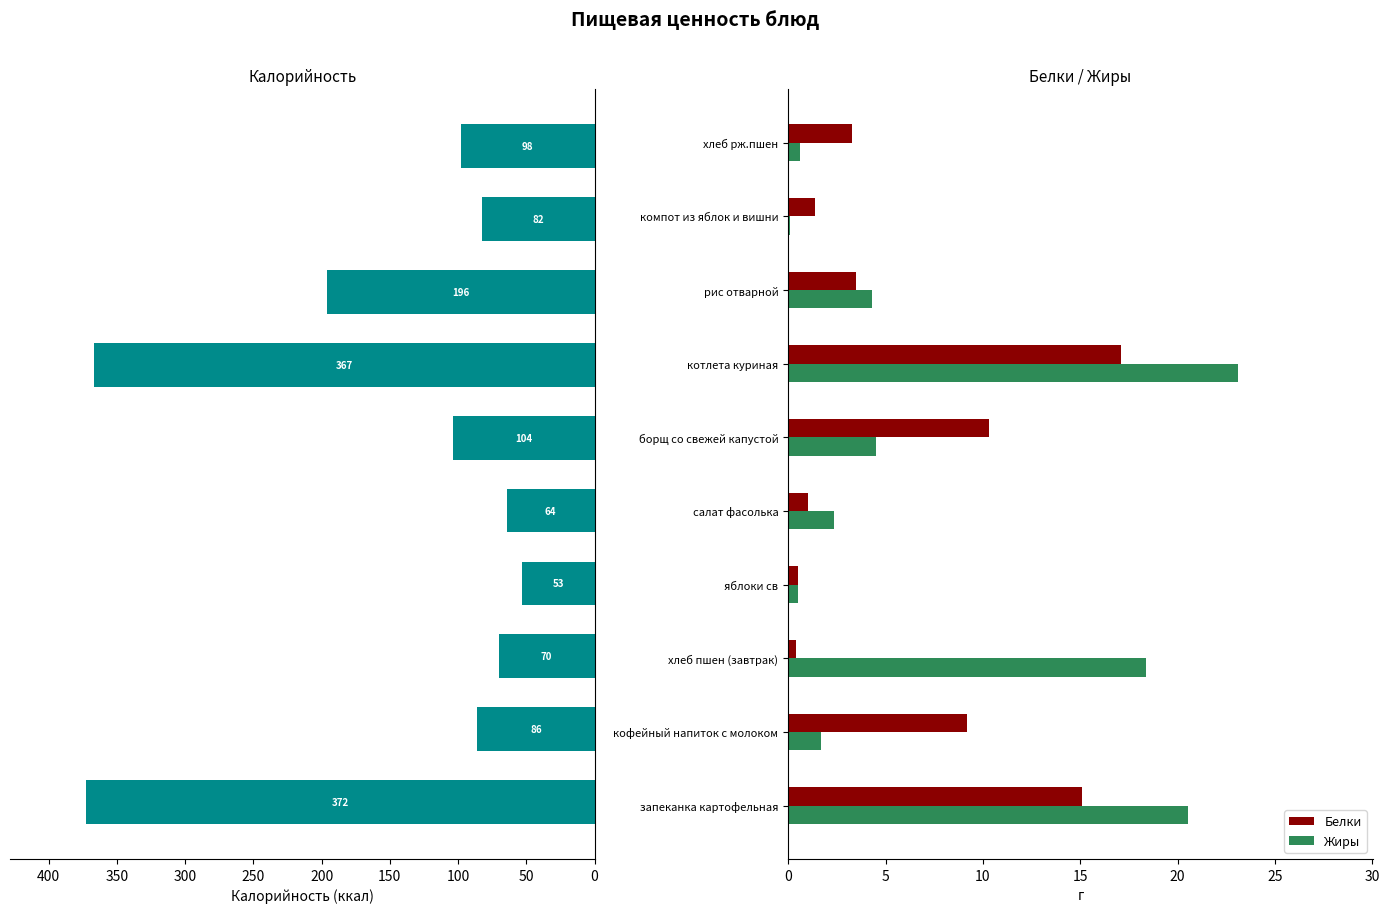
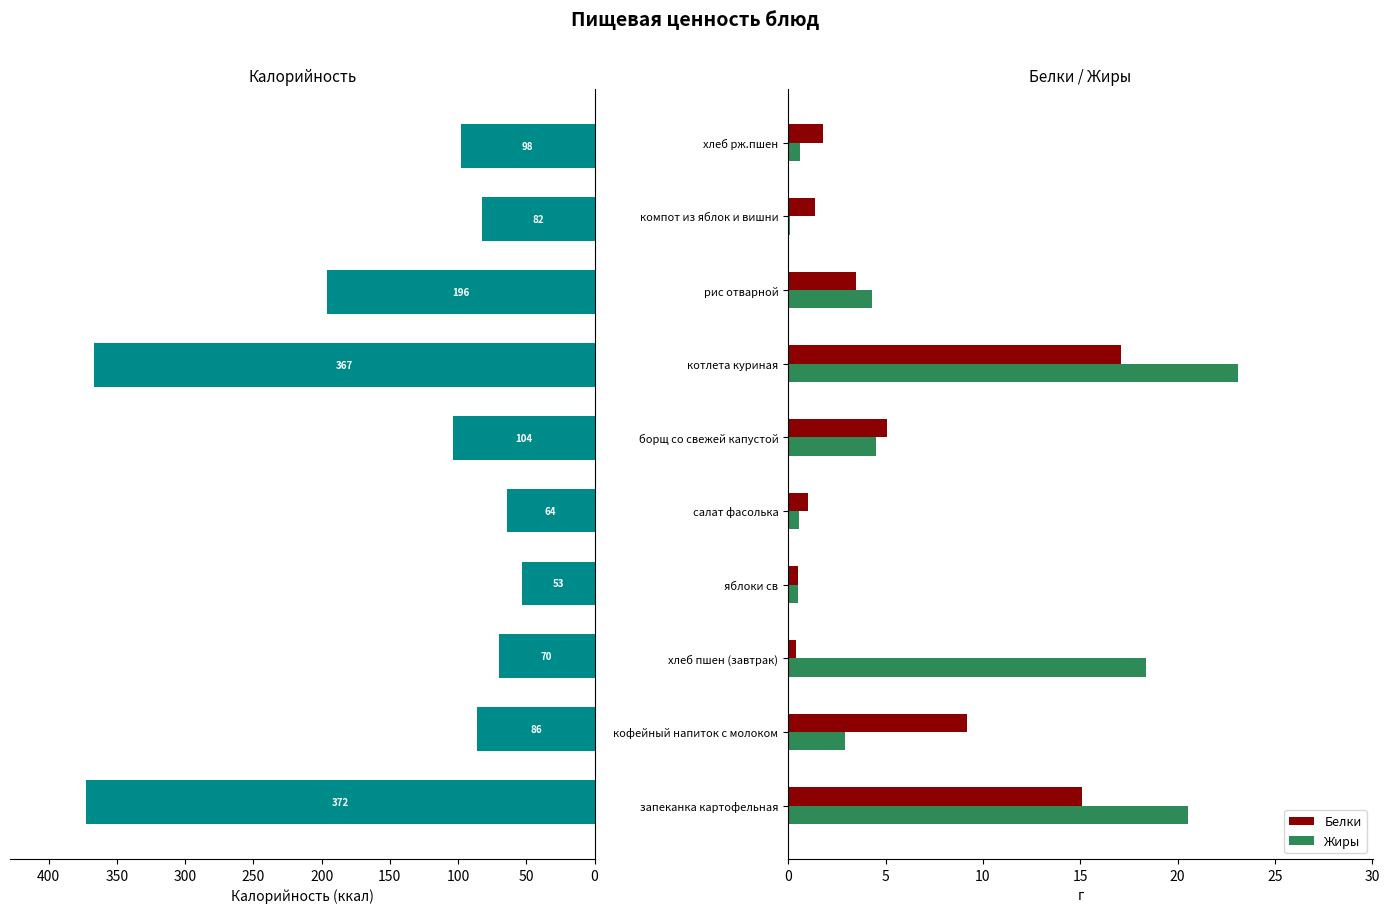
Белки / Жиры, Белки, хлеб рж.пшен: 3.3 -> 1.8
Белки / Жиры, Белки, борщ со свежей капустой: 10.3 -> 5.1
Белки / Жиры, Жиры, салат фасолька: 2.4 -> 0.6
Белки / Жиры, Жиры, кофейный напиток с молоком: 1.7 -> 2.9
